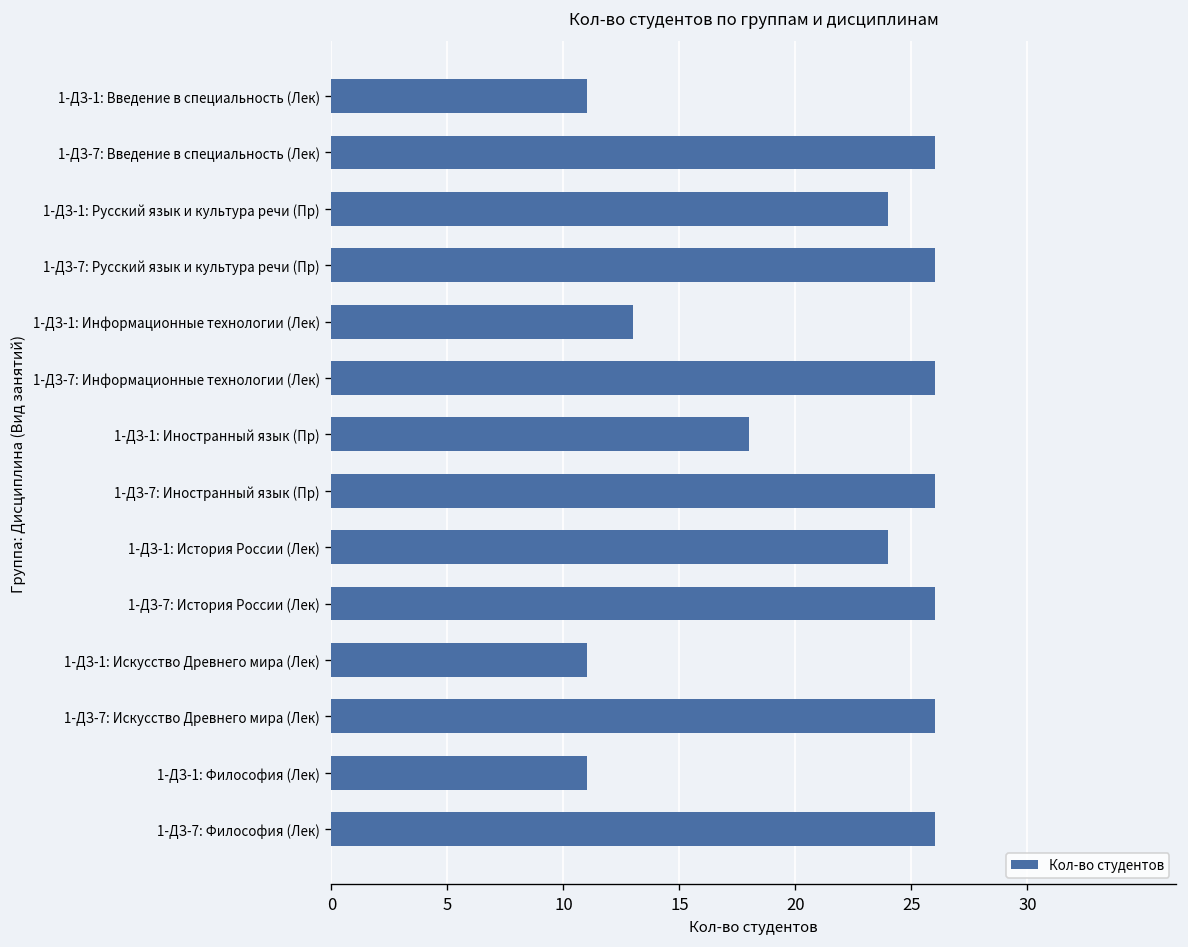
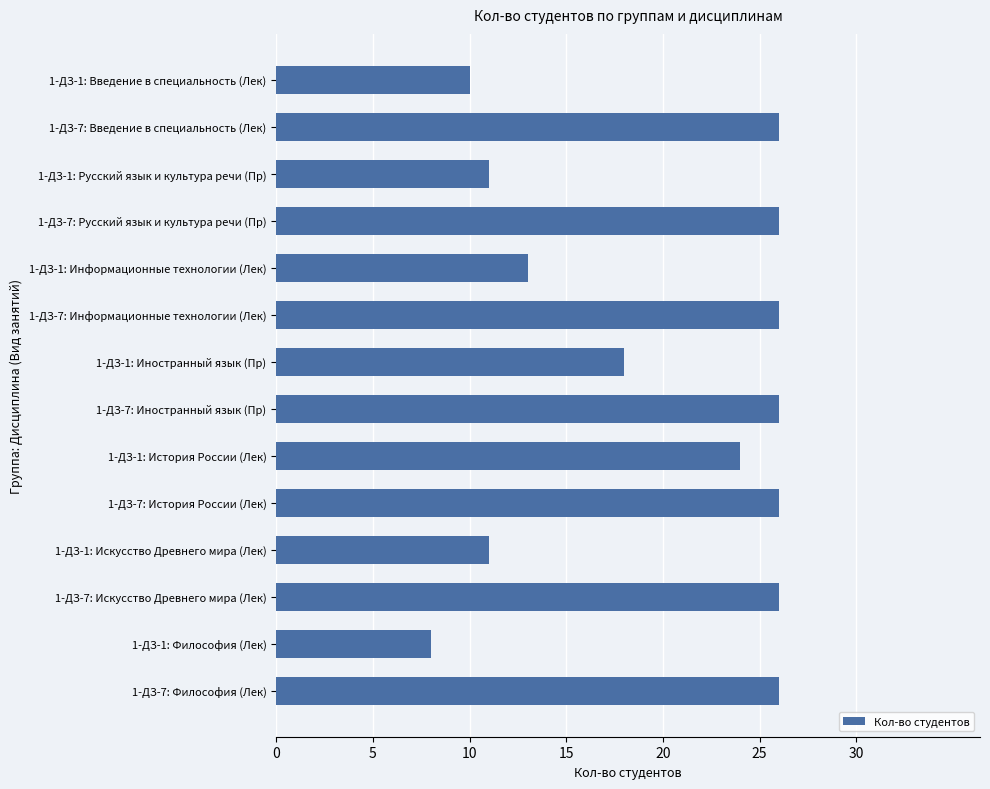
1-ДЗ-1: Введение в специальность (Лек): 11 -> 10
1-ДЗ-1: Русский язык и культура речи (Пр): 24 -> 11
1-ДЗ-1: Философия (Лек): 11 -> 8
